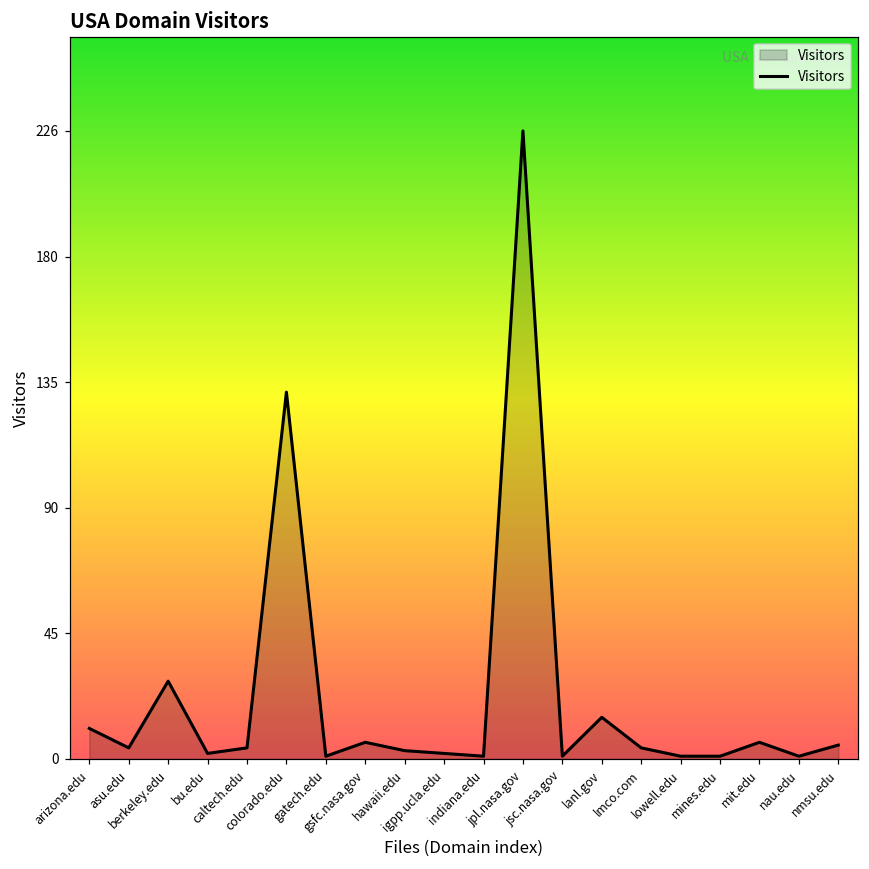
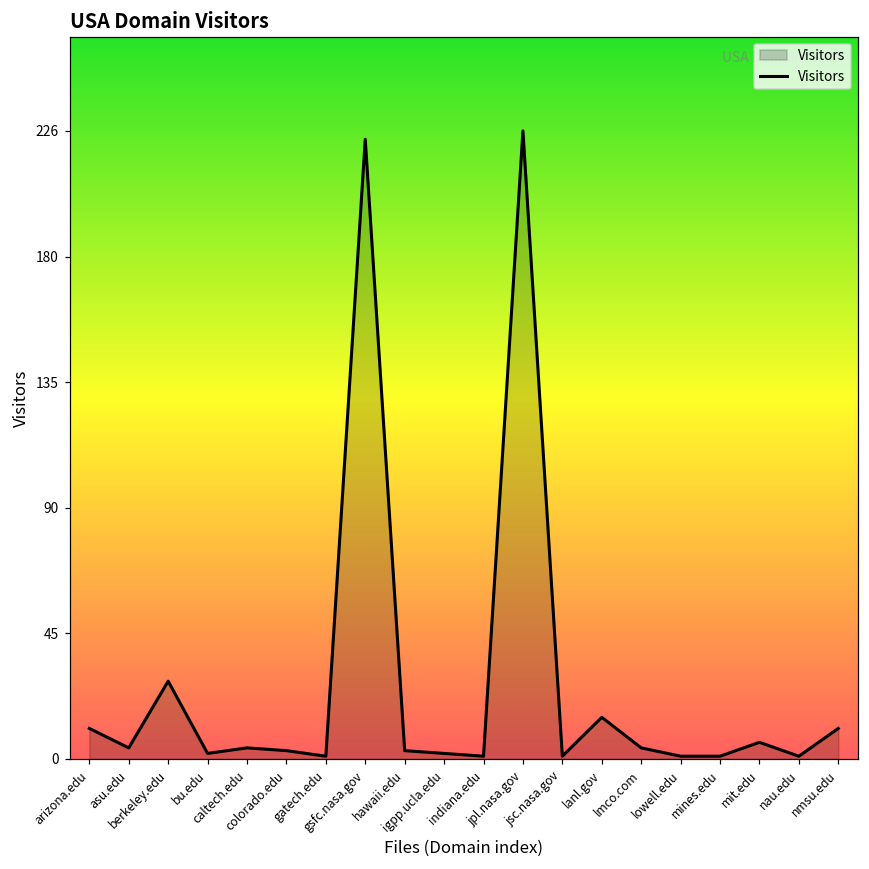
colorado.edu: 132 -> 3
gsfc.nasa.gov: 6 -> 223
nmsu.edu: 5 -> 11
